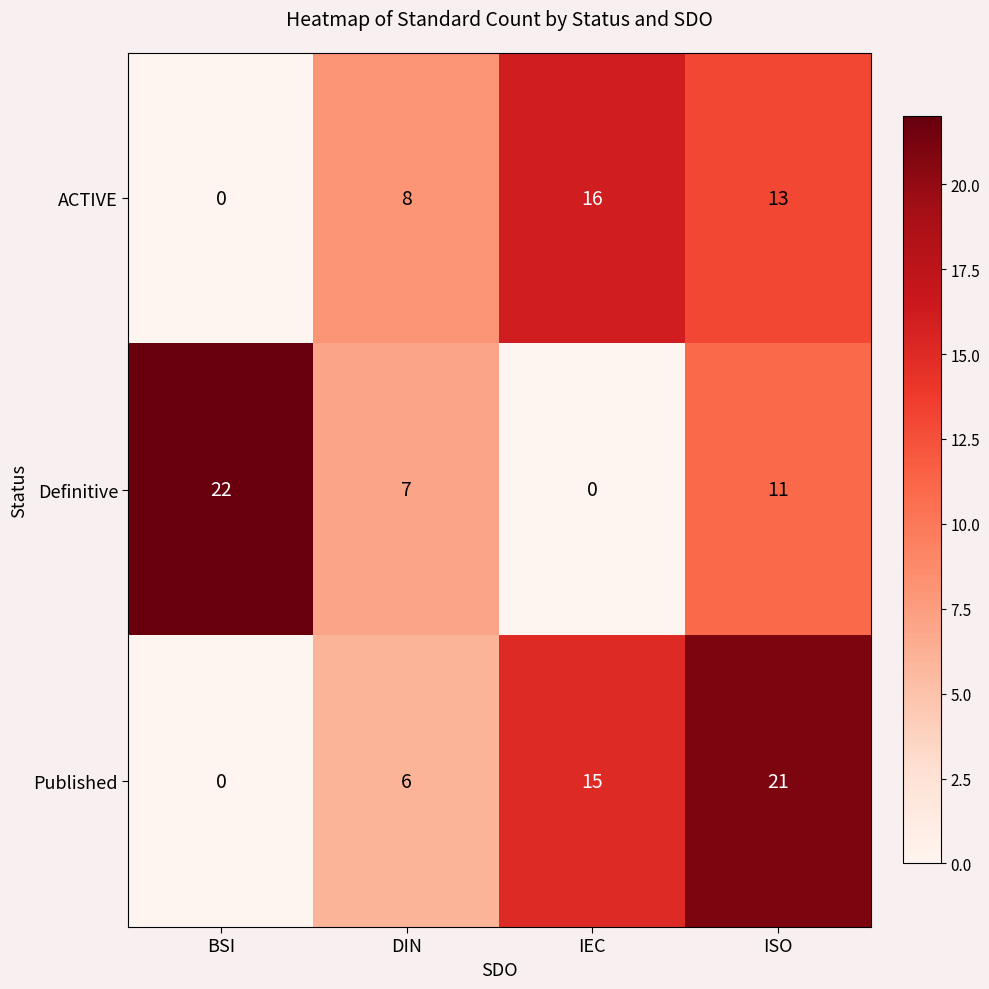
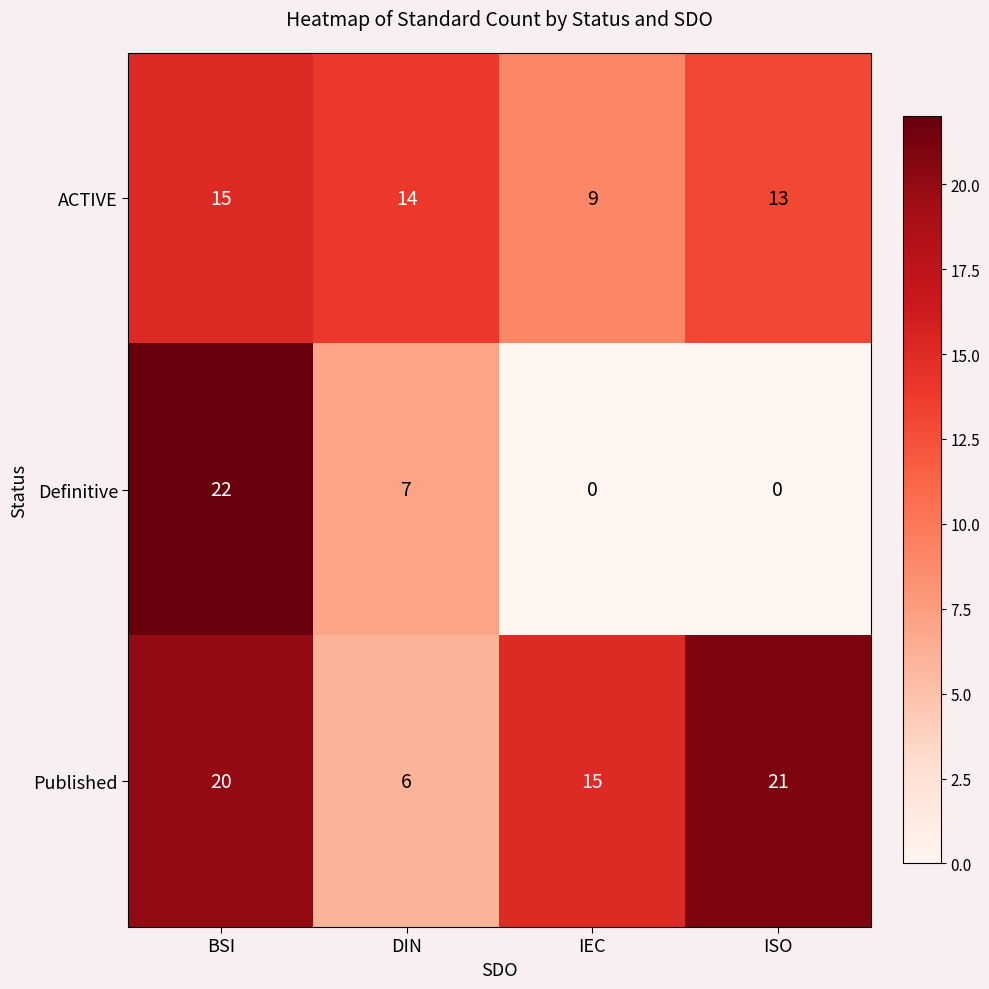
ACTIVE, BSI: 0 -> 15
ACTIVE, DIN: 8 -> 14
ACTIVE, IEC: 16 -> 9
Definitive, ISO: 11 -> 0
Published, BSI: 0 -> 20
